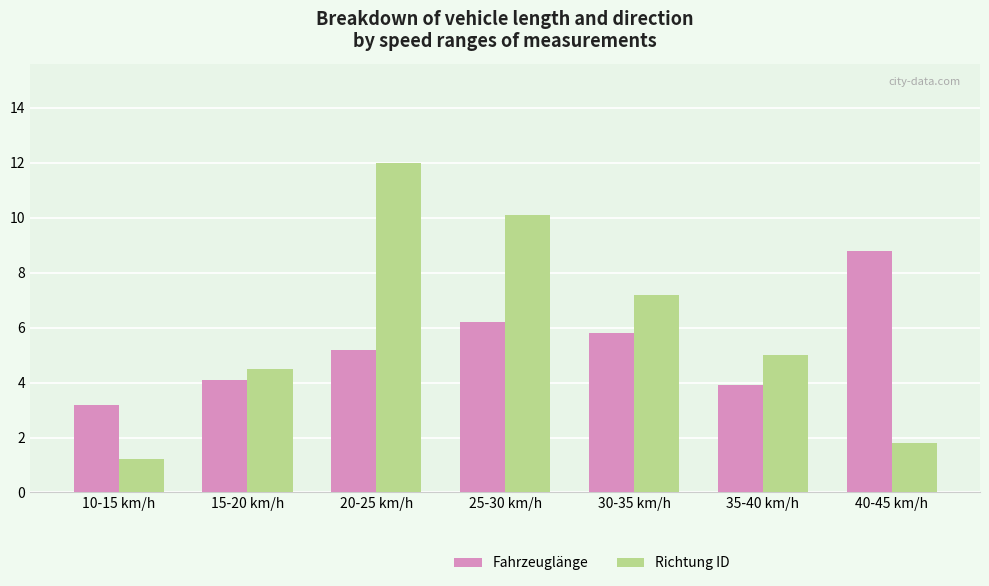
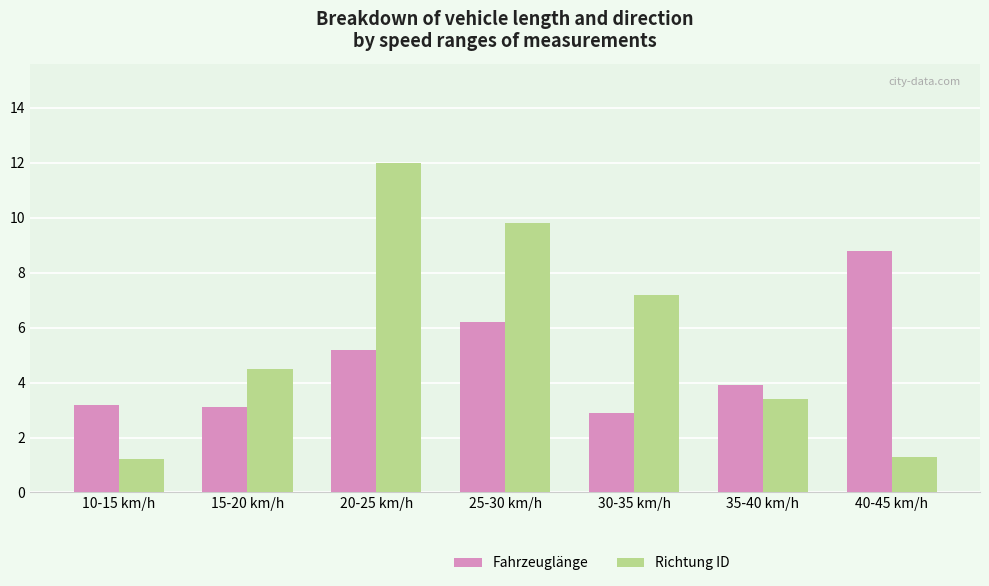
Fahrzeuglänge, 15-20 km/h: 4.1 -> 3.1
Richtung ID, 25-30 km/h: 10.1 -> 9.8
Fahrzeuglänge, 30-35 km/h: 5.8 -> 2.9
Richtung ID, 35-40 km/h: 5.0 -> 3.4
Richtung ID, 40-45 km/h: 1.8 -> 1.3
